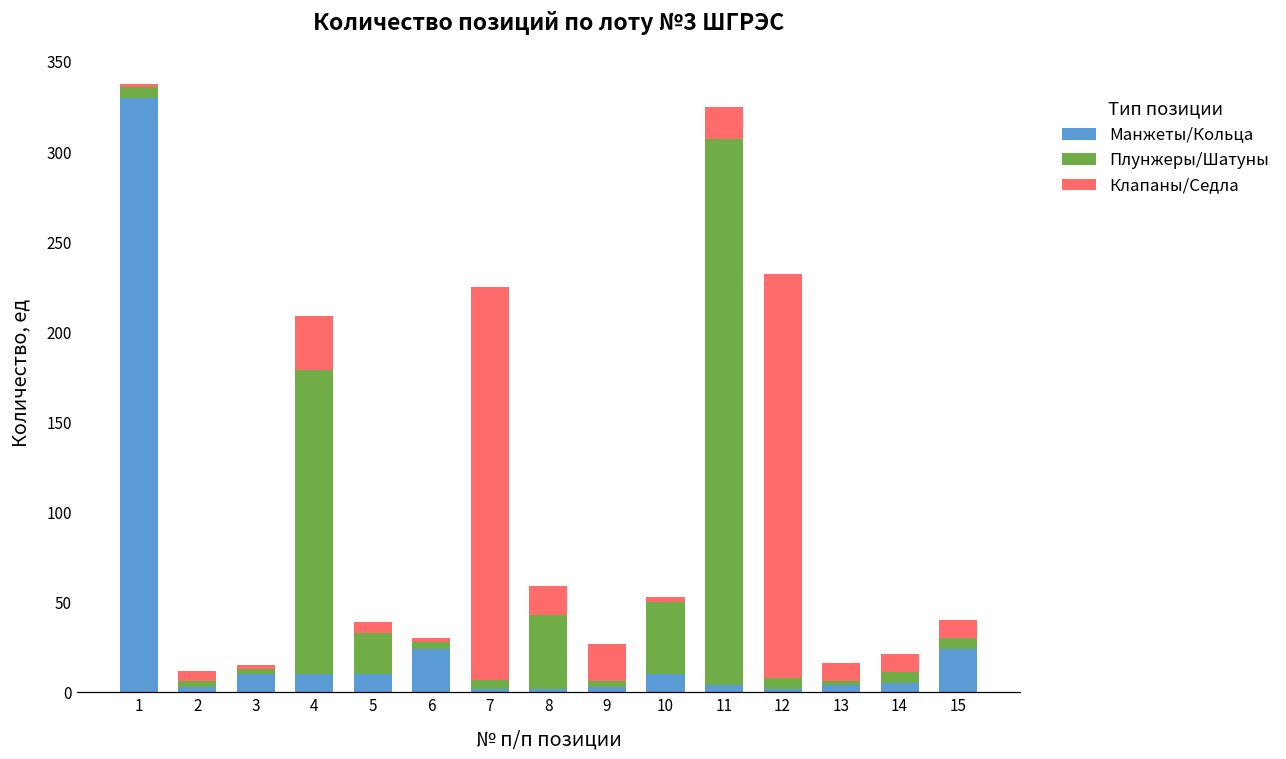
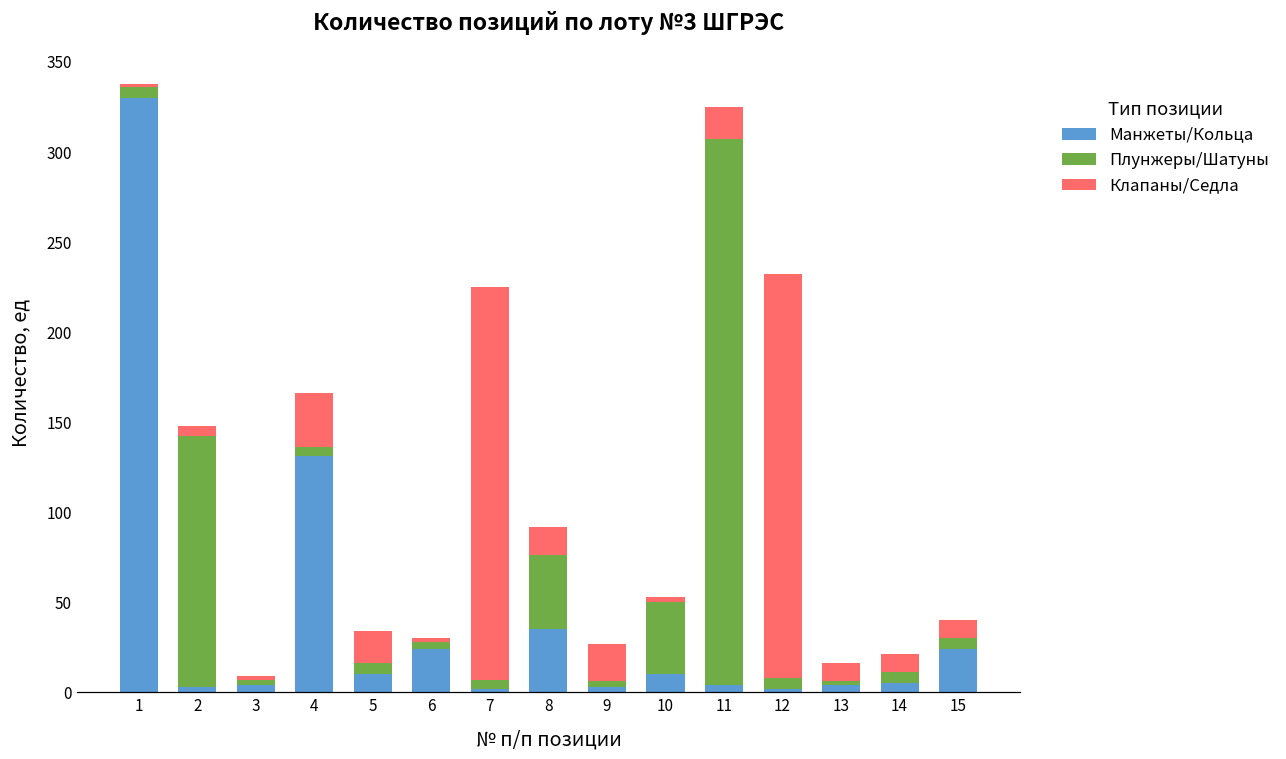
Плунжеры/Шатуны, 2: 3 -> 139
Манжеты/Кольца, 3: 10 -> 4
Манжеты/Кольца, 4: 10 -> 131
Плунжеры/Шатуны, 4: 169 -> 5
Плунжеры/Шатуны, 5: 23 -> 6
Клапаны/Седла, 5: 6 -> 18
Манжеты/Кольца, 8: 2 -> 35
